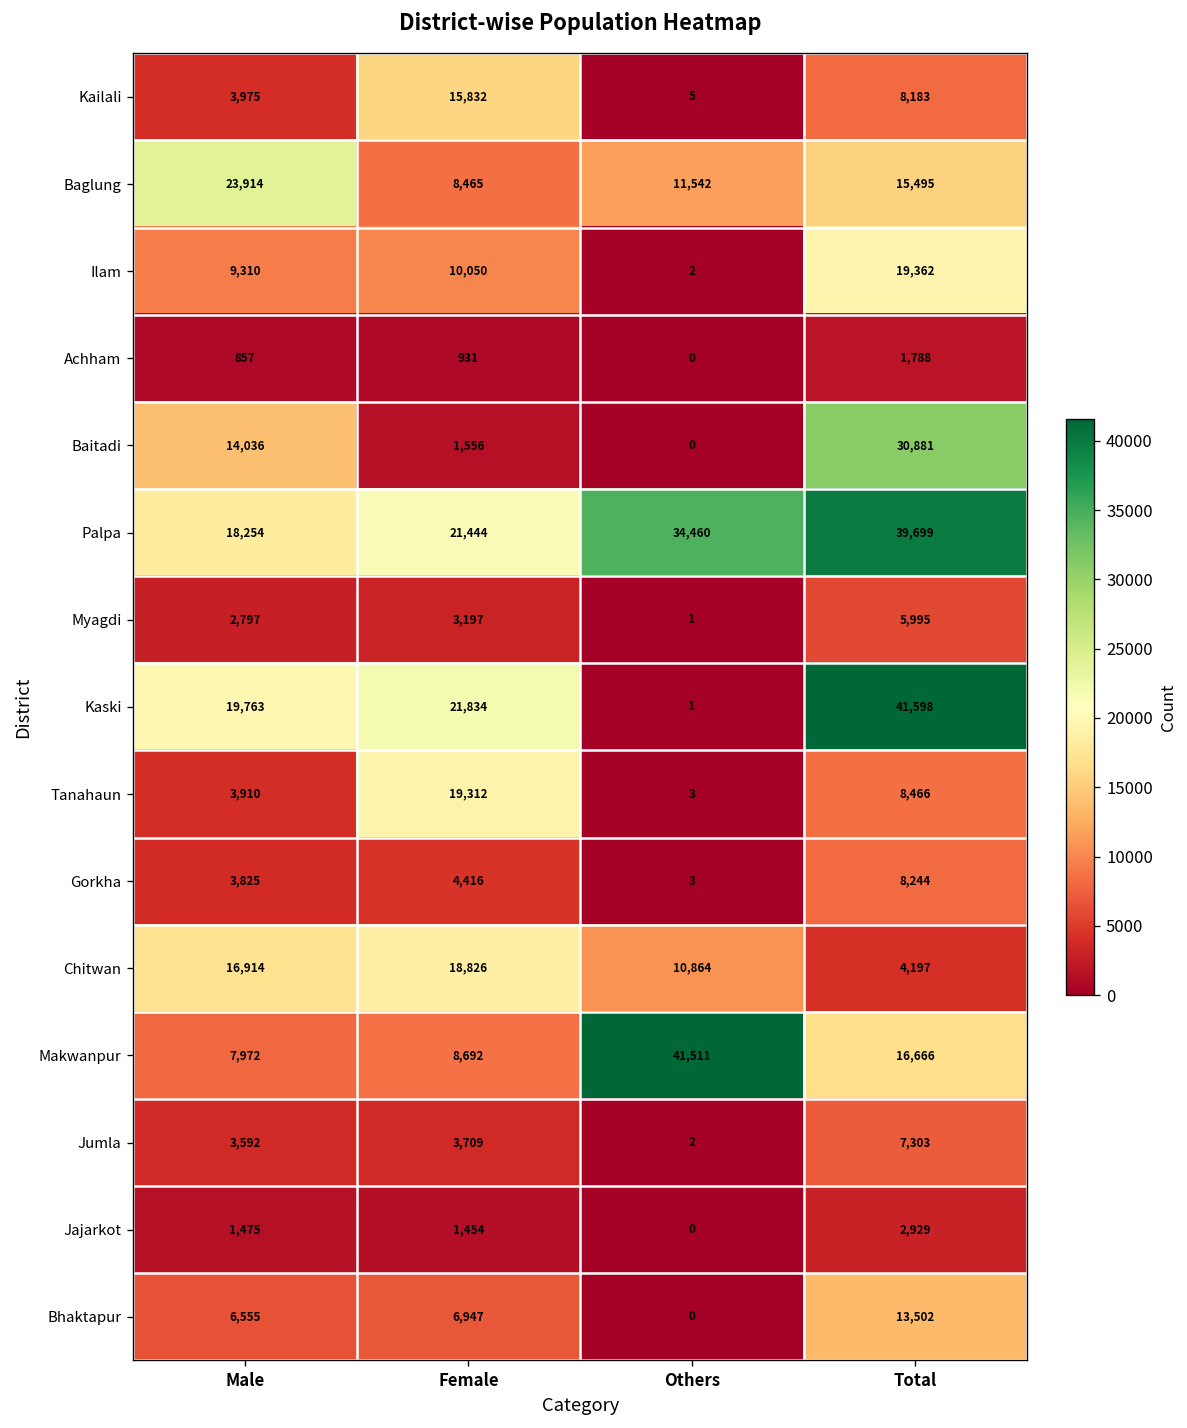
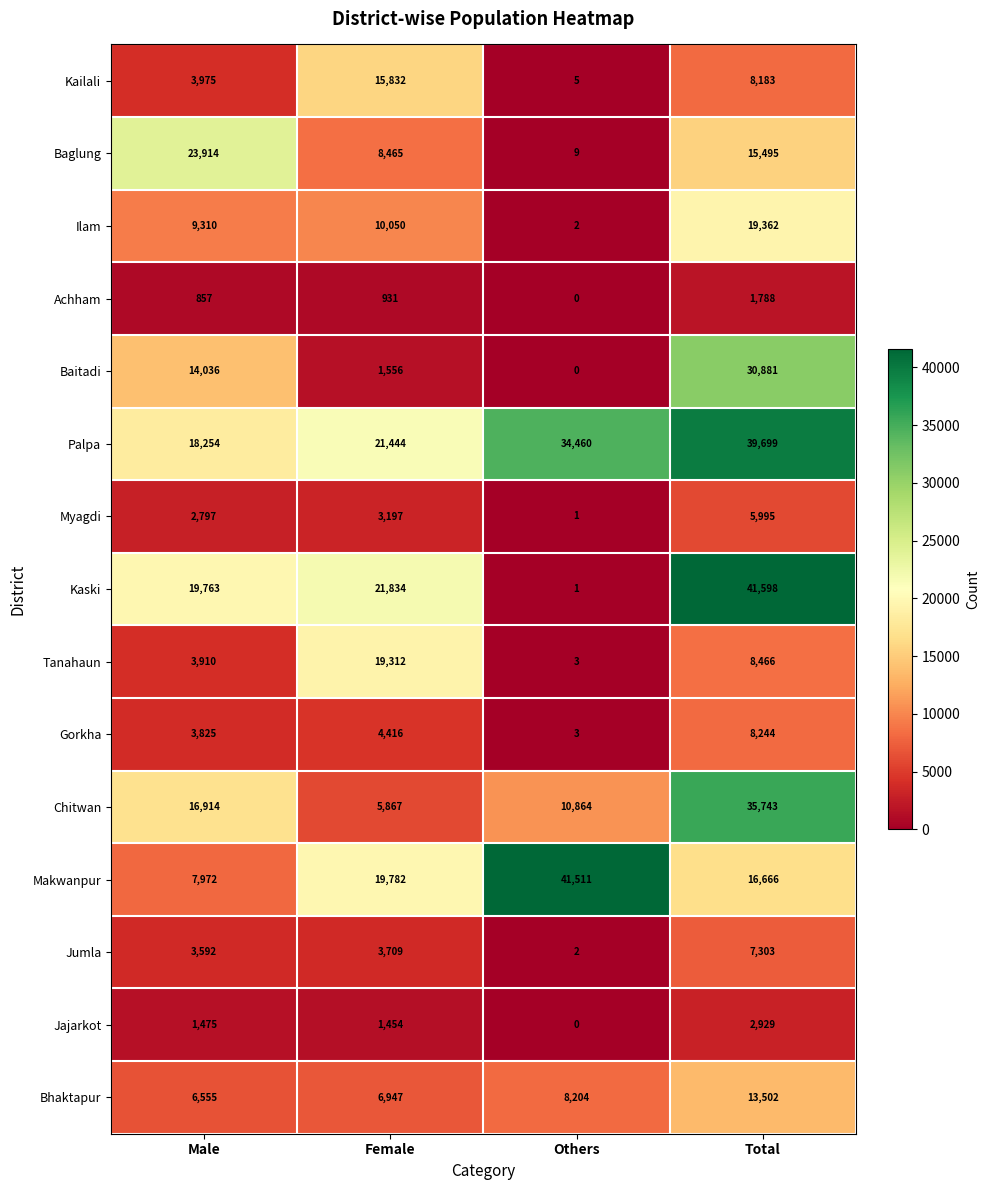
Baglung, Others: 11,542 -> 9
Chitwan, Female: 18,826 -> 5,867
Chitwan, Total: 4,197 -> 35,743
Makwanpur, Female: 8,692 -> 19,782
Bhaktapur, Others: 0 -> 8,204
